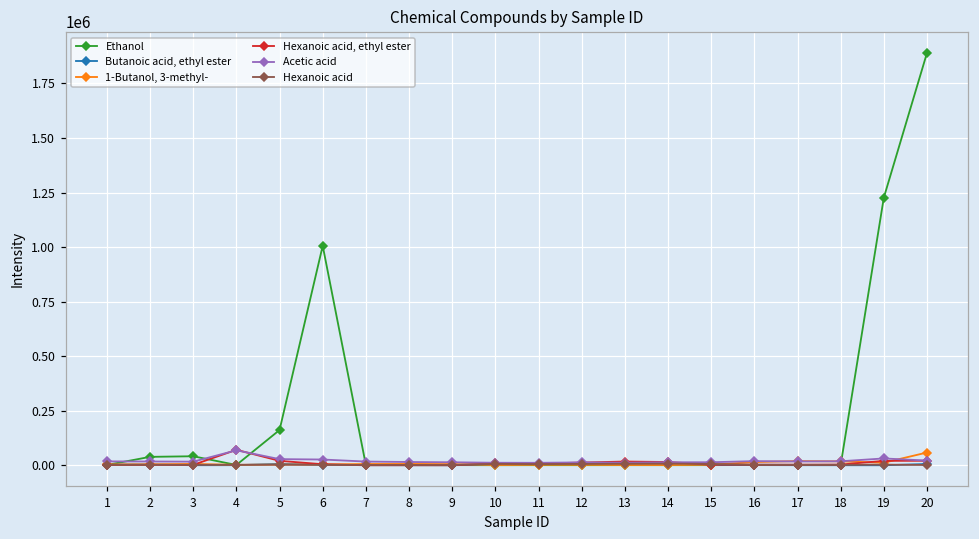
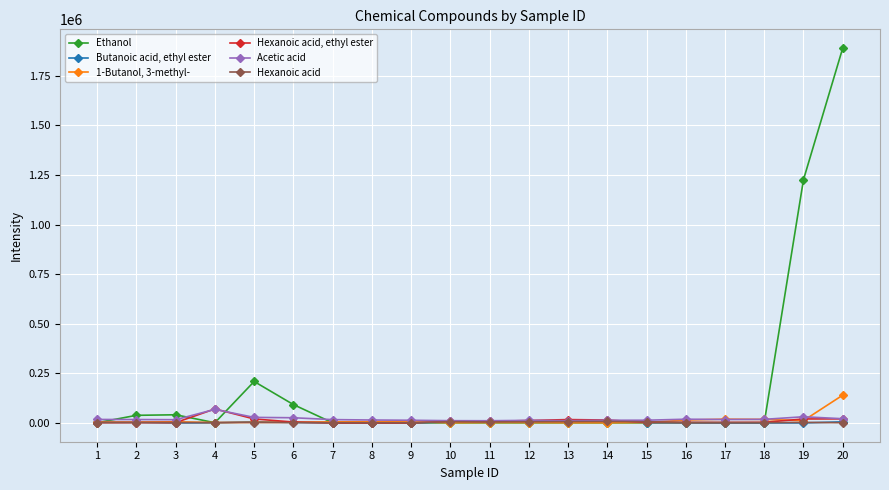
Ethanol, 5: 160000 -> 210000
Ethanol, 6: 1010000 -> 90000
1-Butanol, 3-methyl-, 20: 60000 -> 140000
